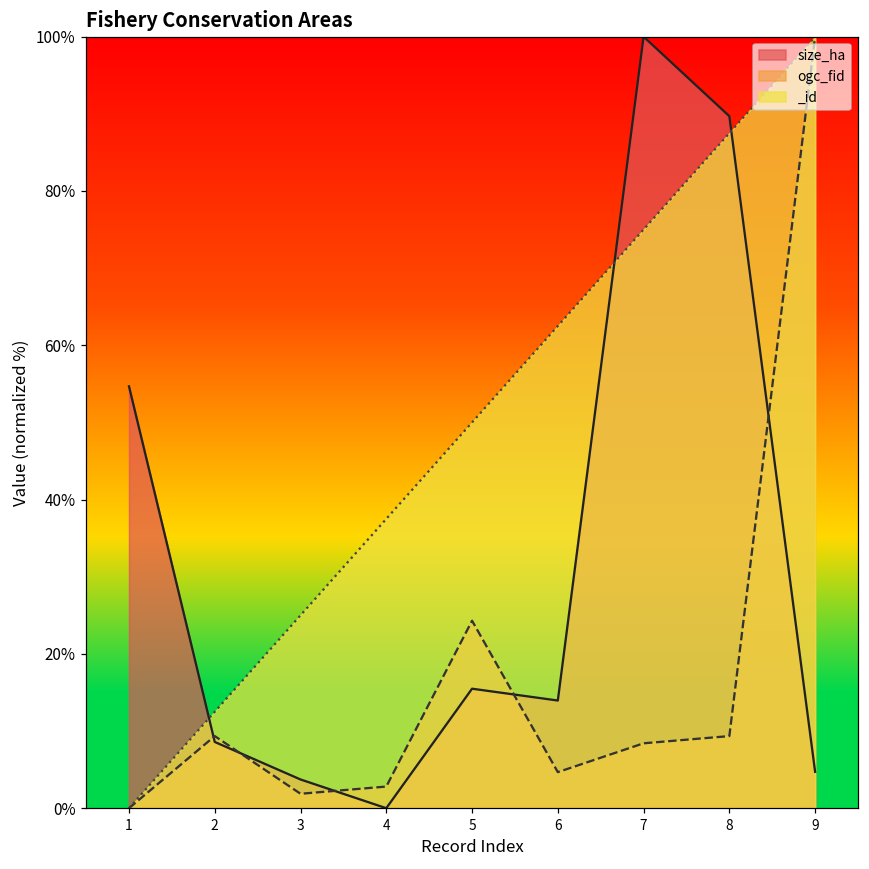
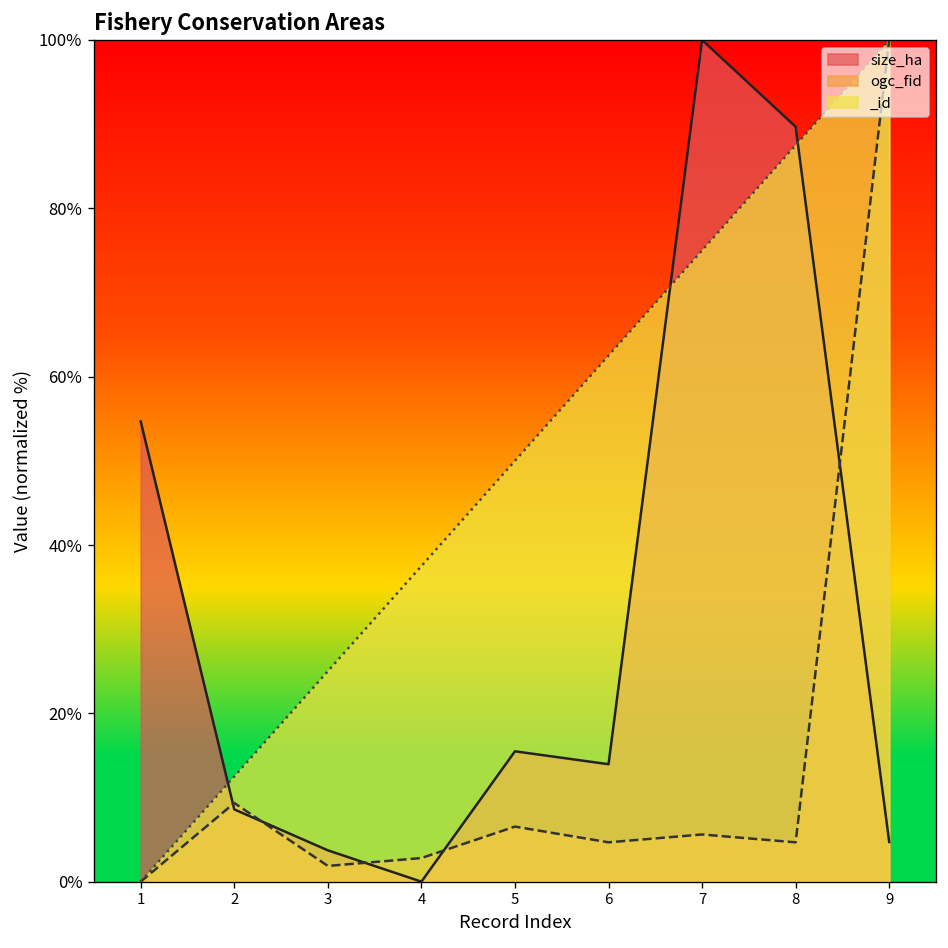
ogc_fid, 5: 24% -> 7%
ogc_fid, 7: 8% -> 6%
ogc_fid, 8: 9% -> 5%
